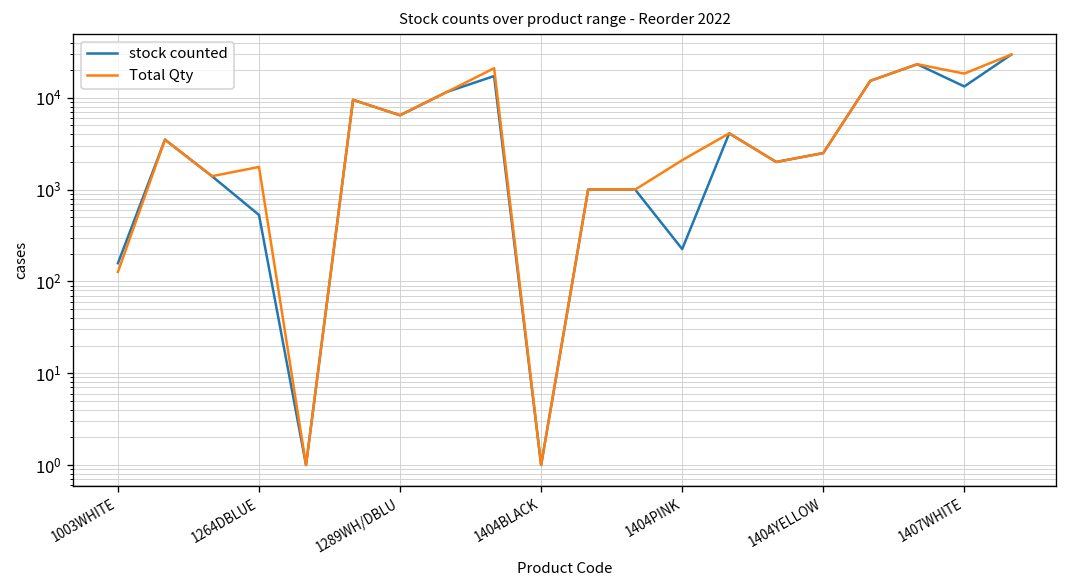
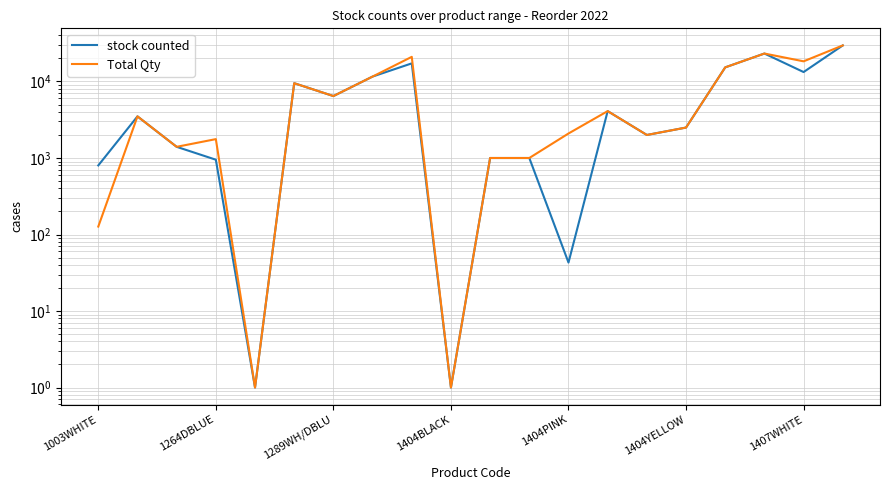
stock counted, 1003WHITE: 160 -> 800
stock counted, 1264DBLUE: 500 -> 1000
stock counted, 1404PINK: 230 -> 40
